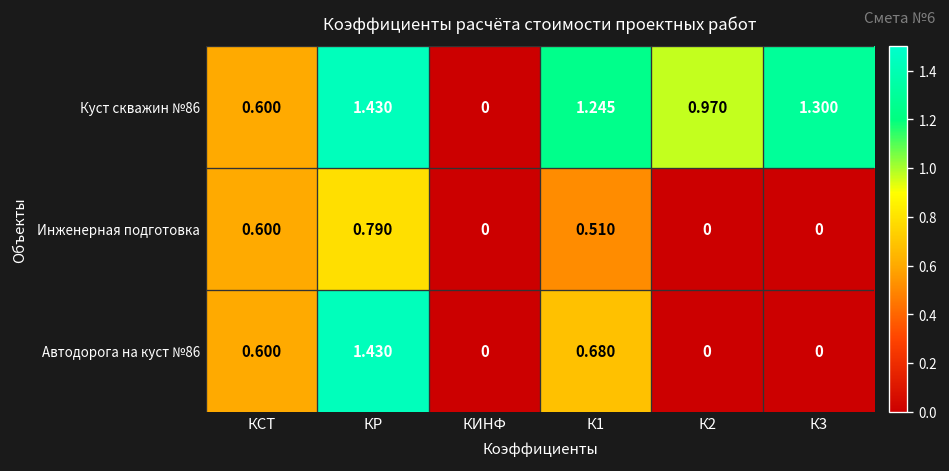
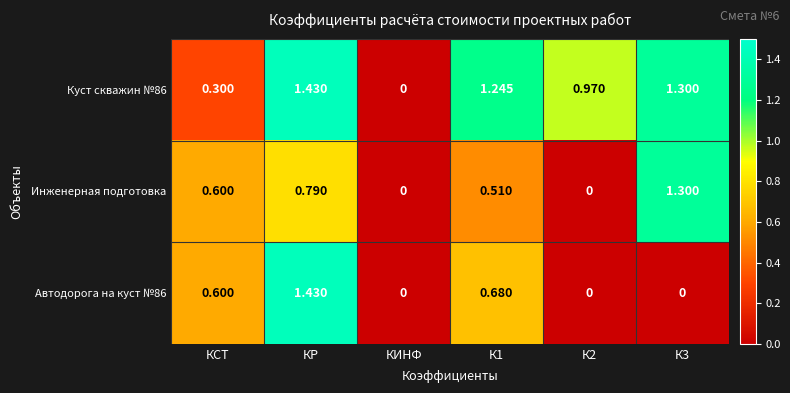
Куст скважин №86, КСТ: 0.600 -> 0.300
Инженерная подготовка, К3: 0 -> 1.300
